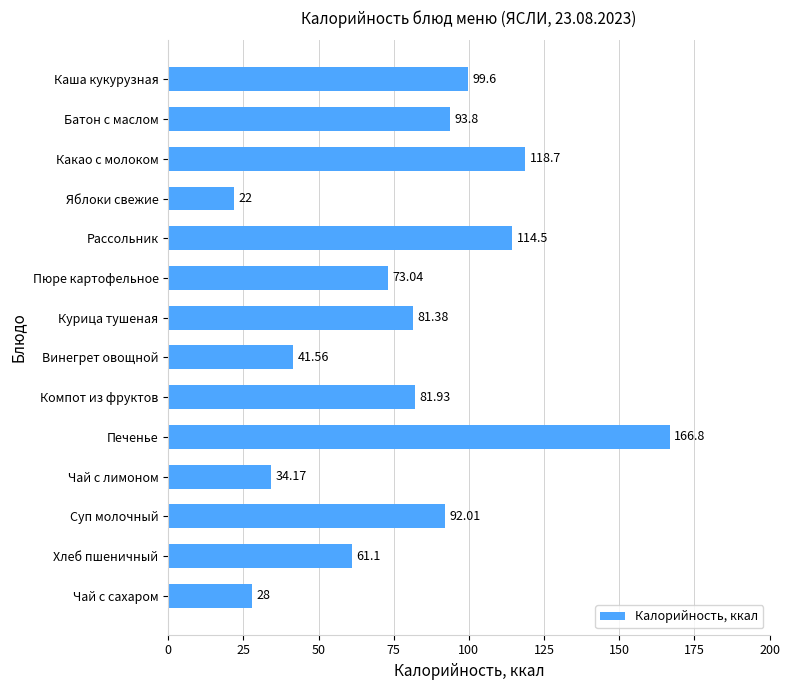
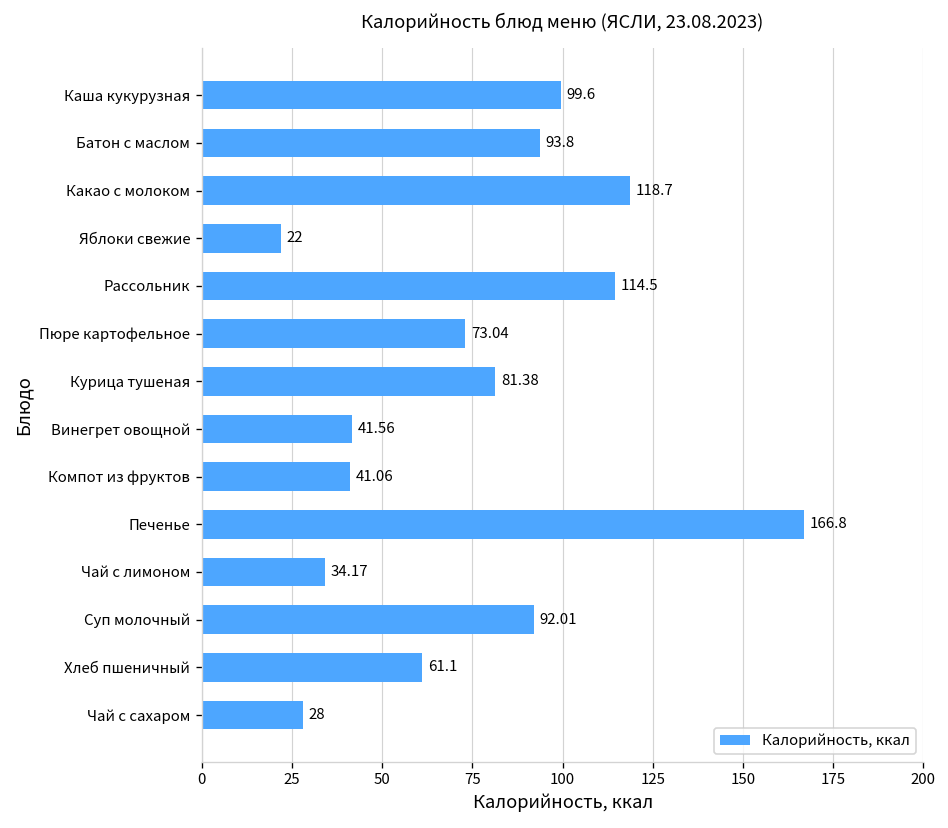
Компот из фруктов: 81.93 -> 41.06
